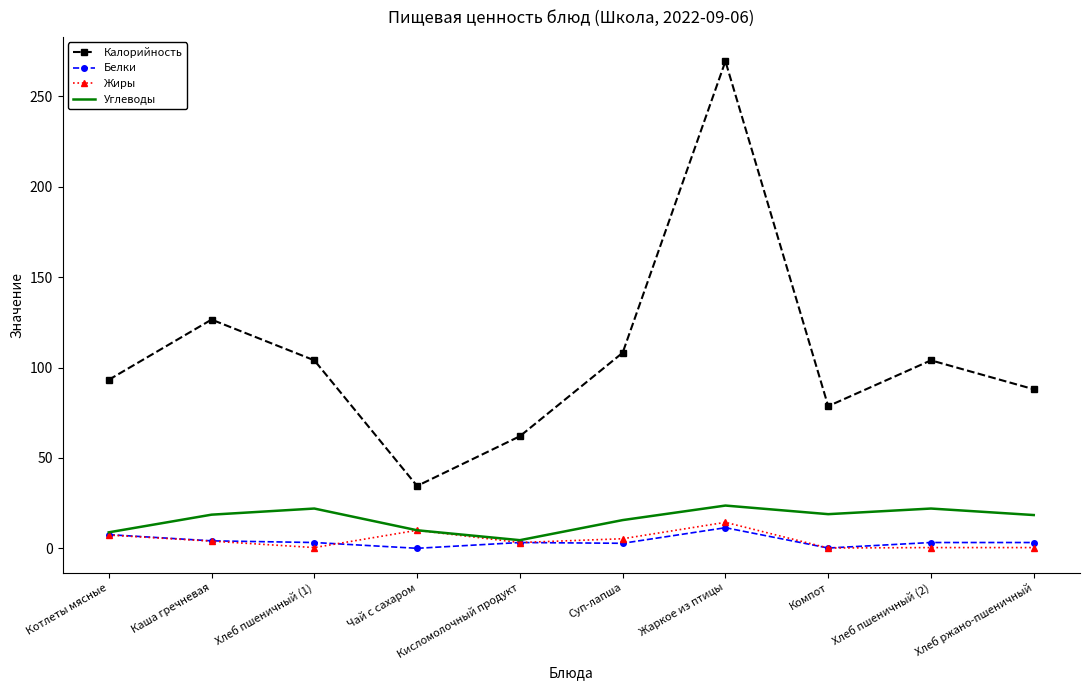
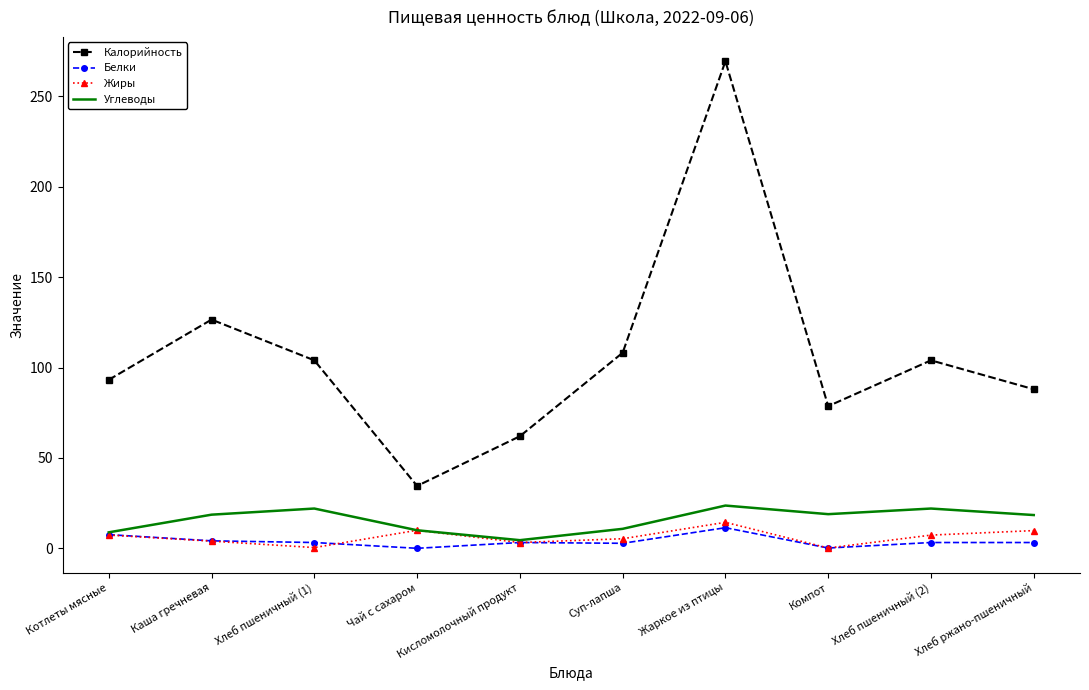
Углеводы, Суп-лапша: 16 -> 11
Жиры, Хлеб пшеничный (2): 0 -> 7
Жиры, Хлеб ржано-пшеничный: 0 -> 10
